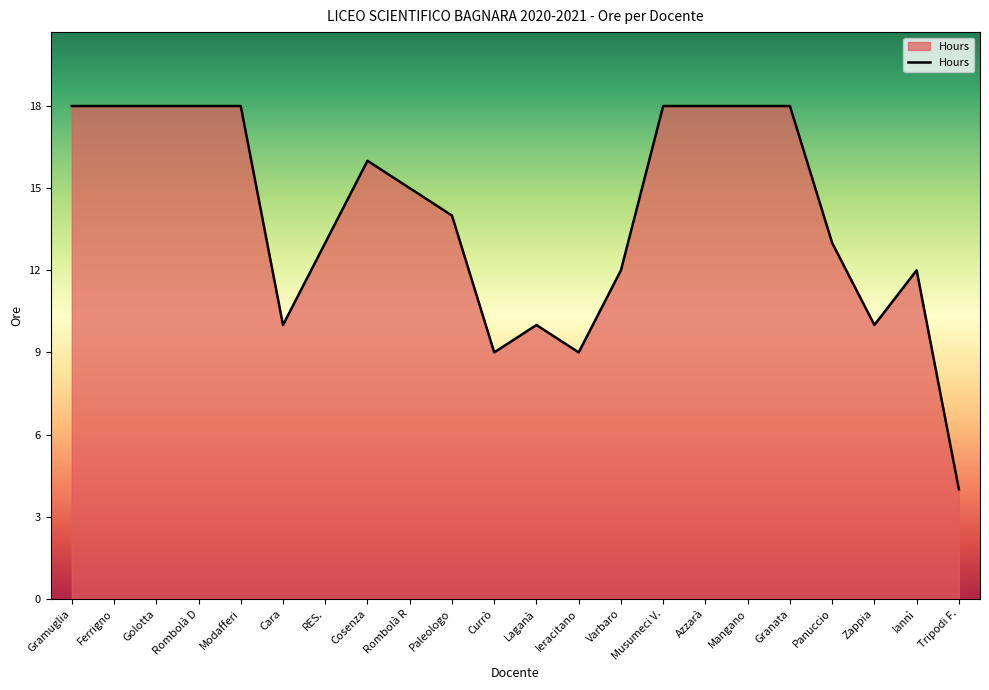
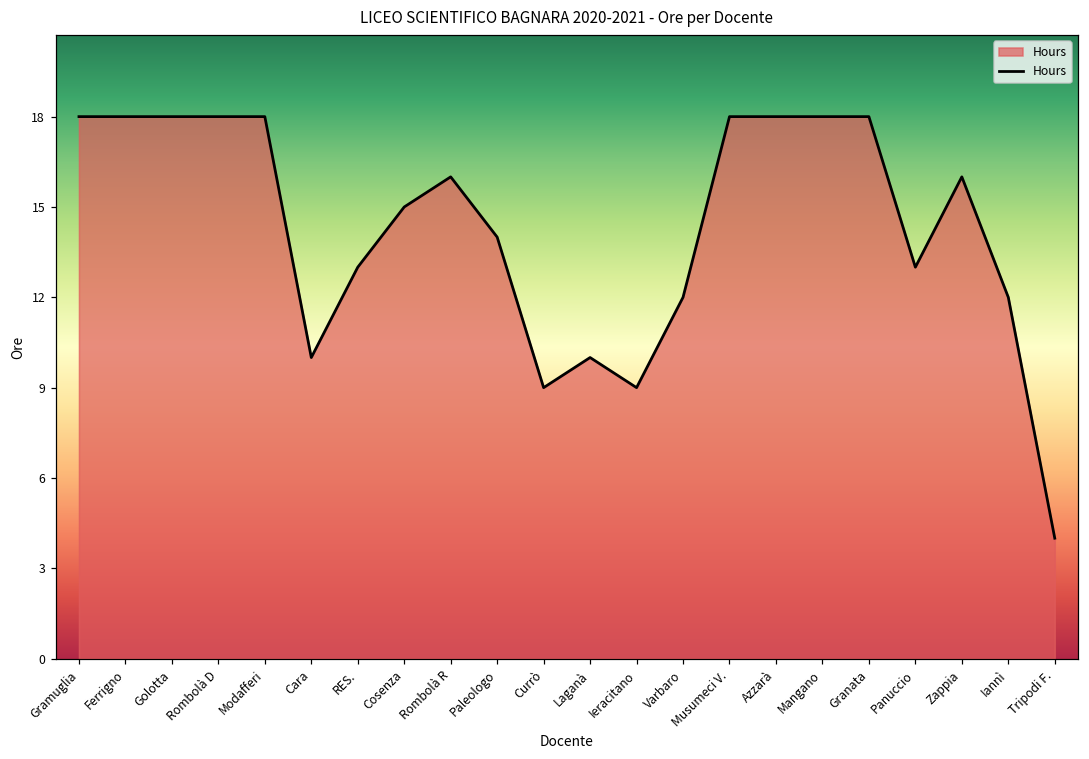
Cosenza: 16 -> 15
Rombolà R: 15 -> 16
Zappia: 10 -> 16
